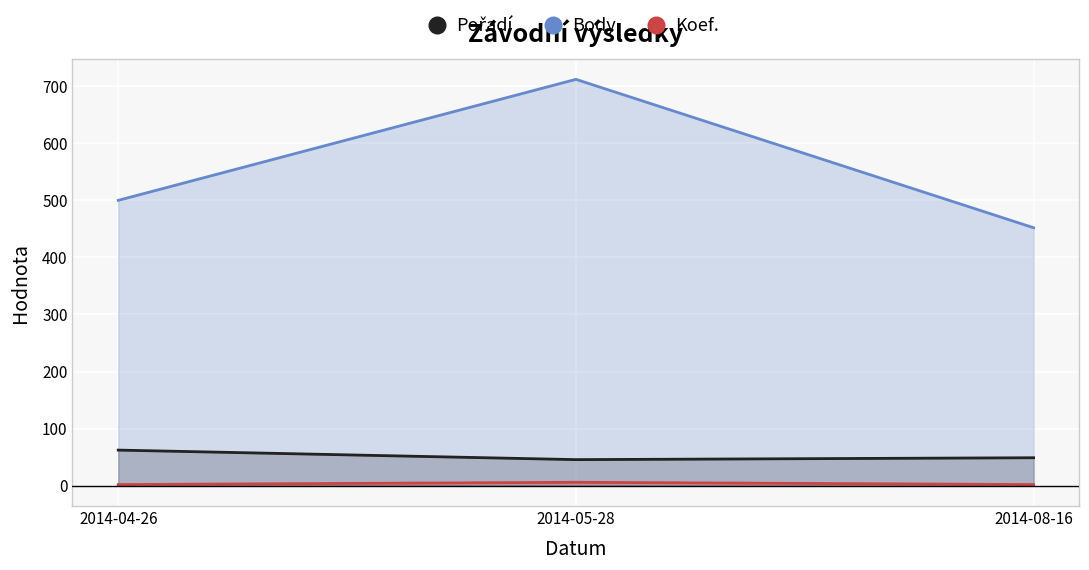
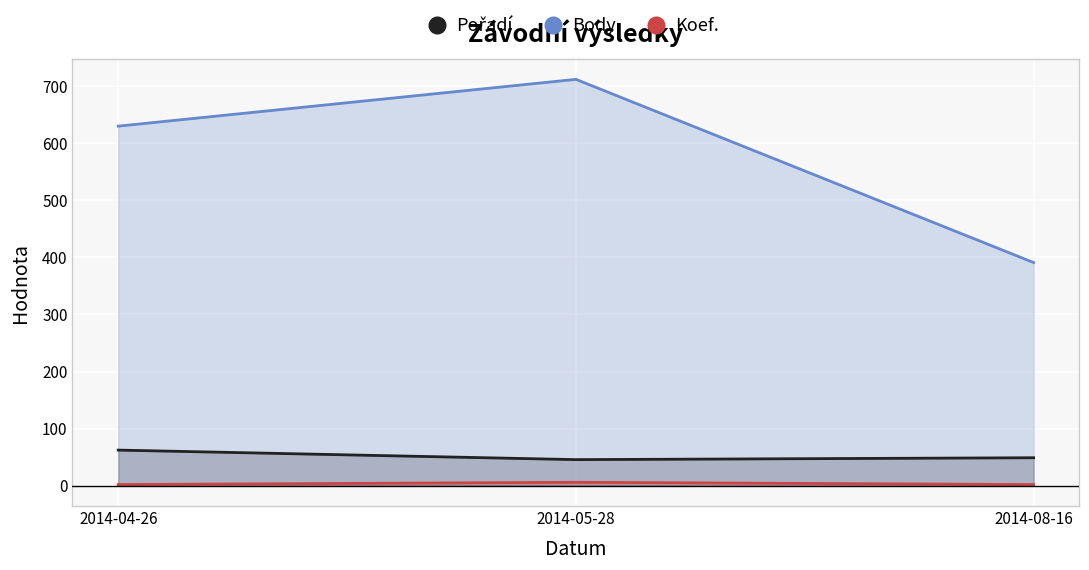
Body, 2014-04-26: 500 -> 630
Body, 2014-08-16: 450 -> 390
